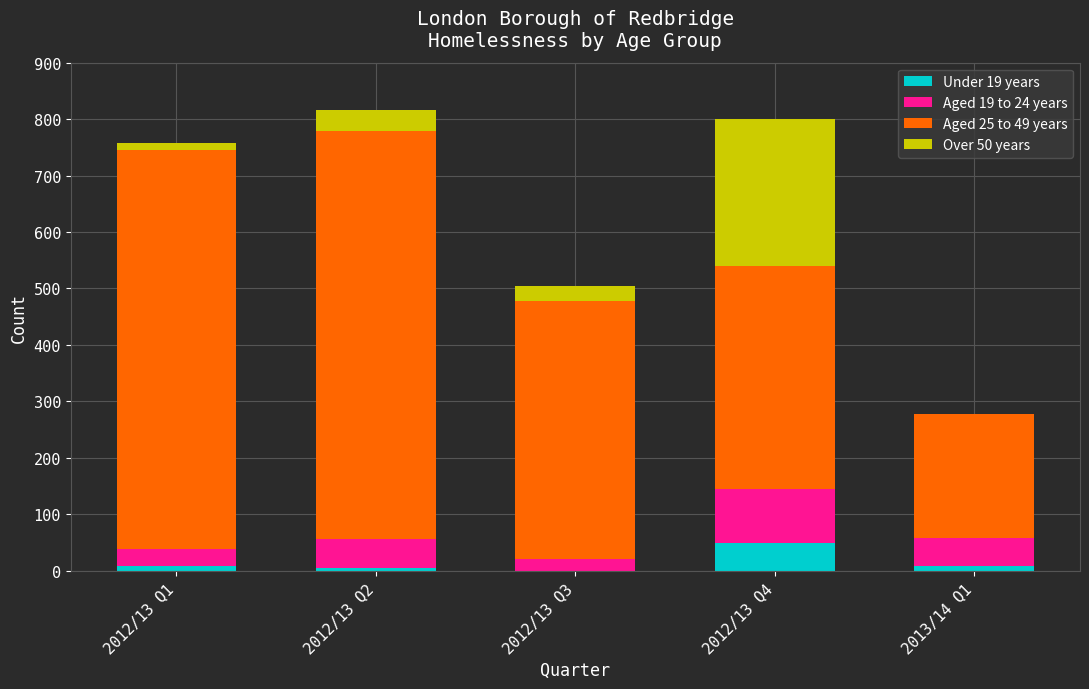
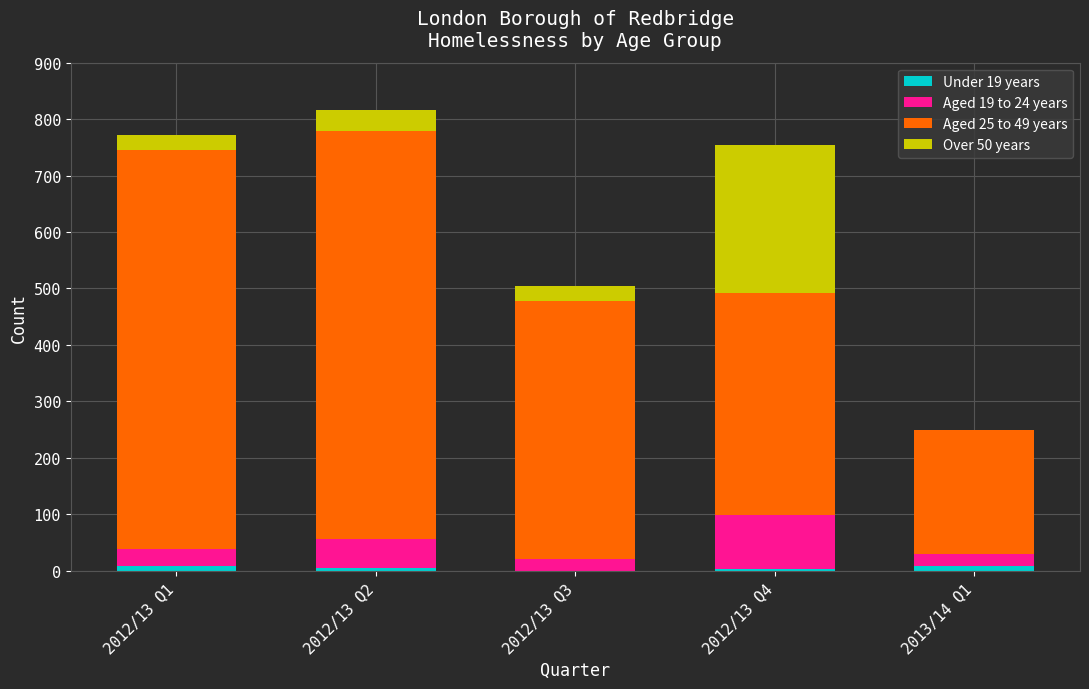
Over 50 years, 2012/13 Q1: 10 -> 30
Under 19 years, 2012/13 Q4: 50 -> 0
Aged 19 to 24 years, 2013/14 Q1: 50 -> 20
